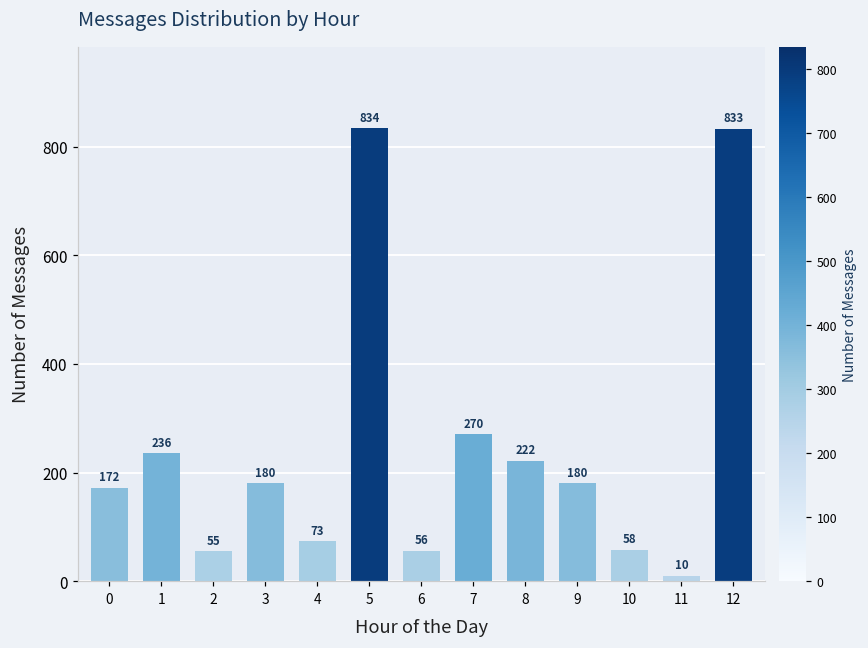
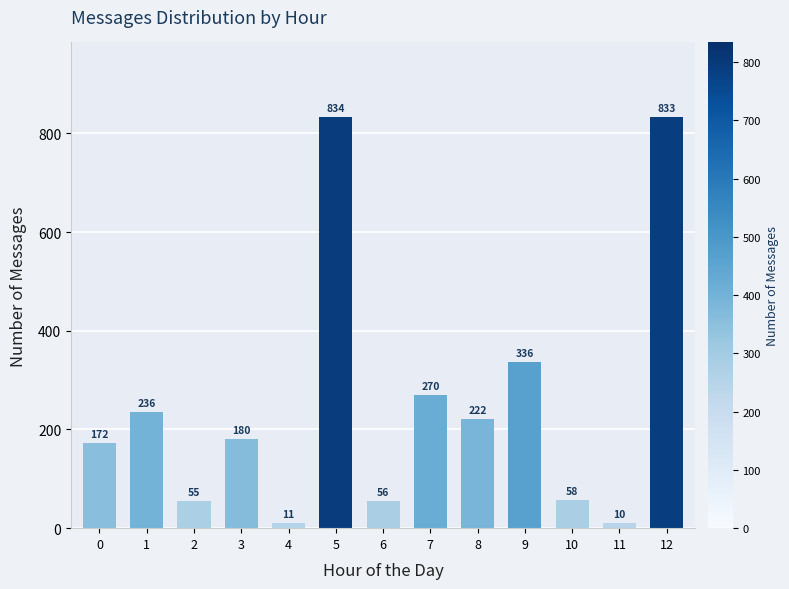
4: 73 -> 11
9: 180 -> 336
